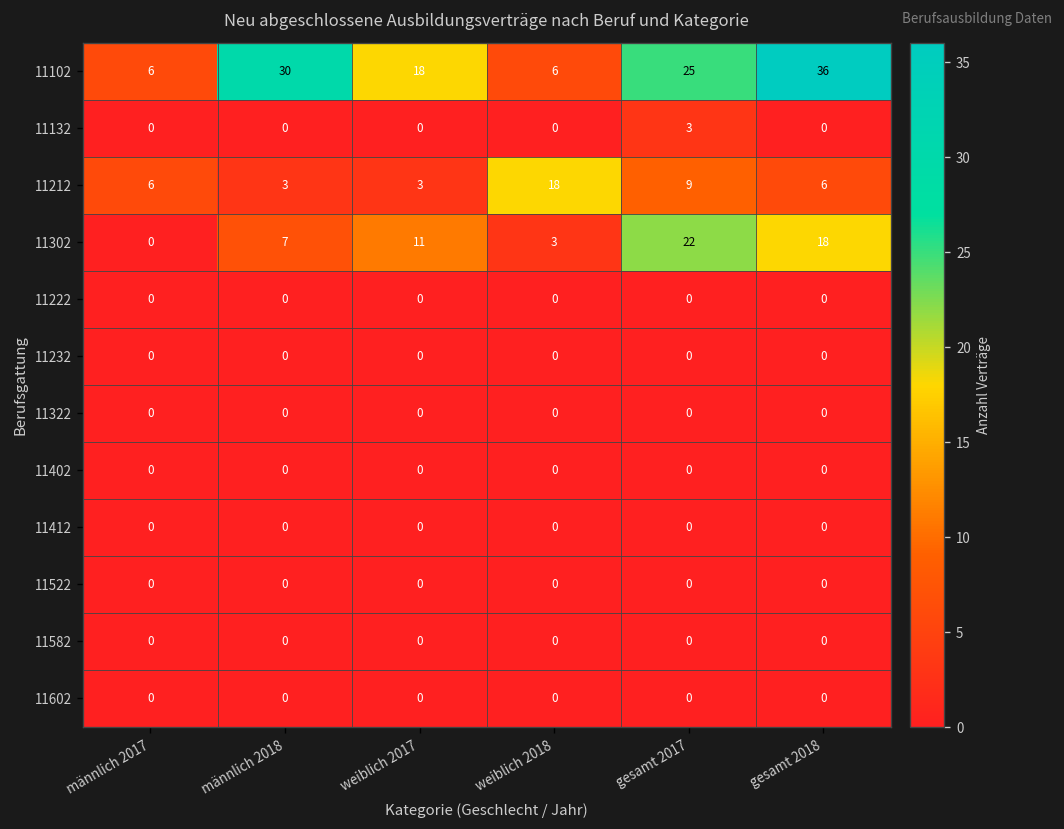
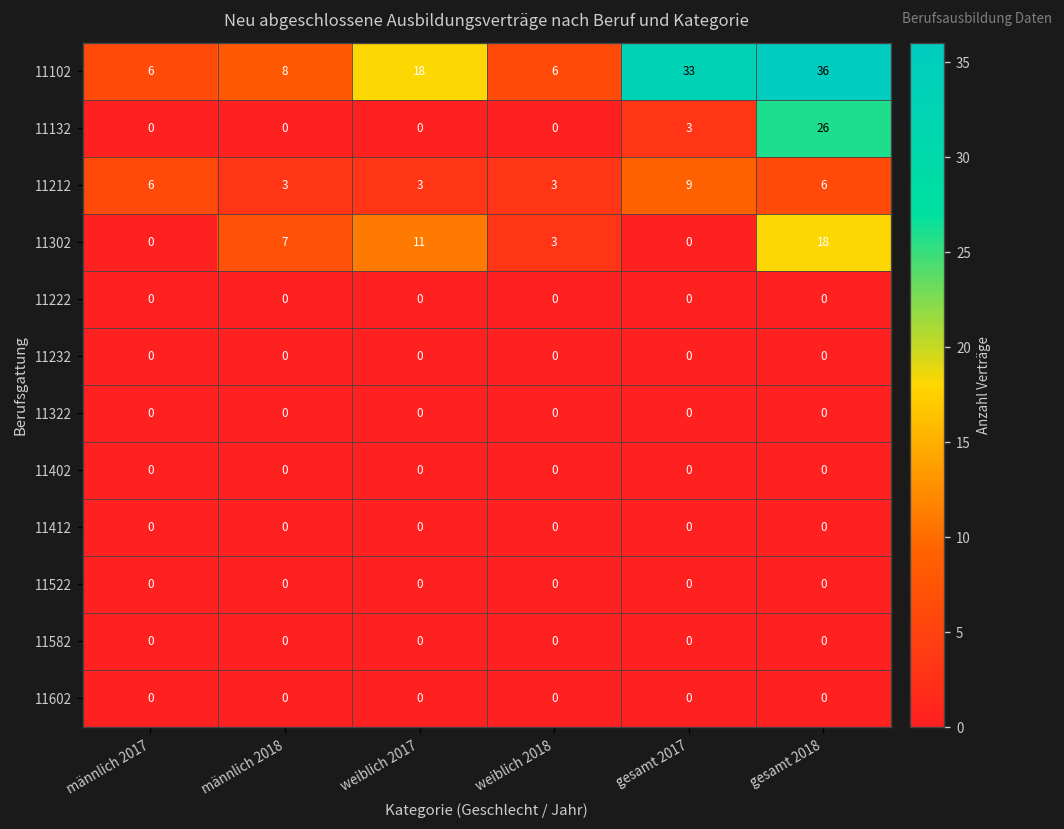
11102, männlich 2018: 30 -> 8
11102, gesamt 2017: 25 -> 33
11132, gesamt 2018: 0 -> 26
11212, weiblich 2018: 18 -> 3
11302, gesamt 2017: 22 -> 0
